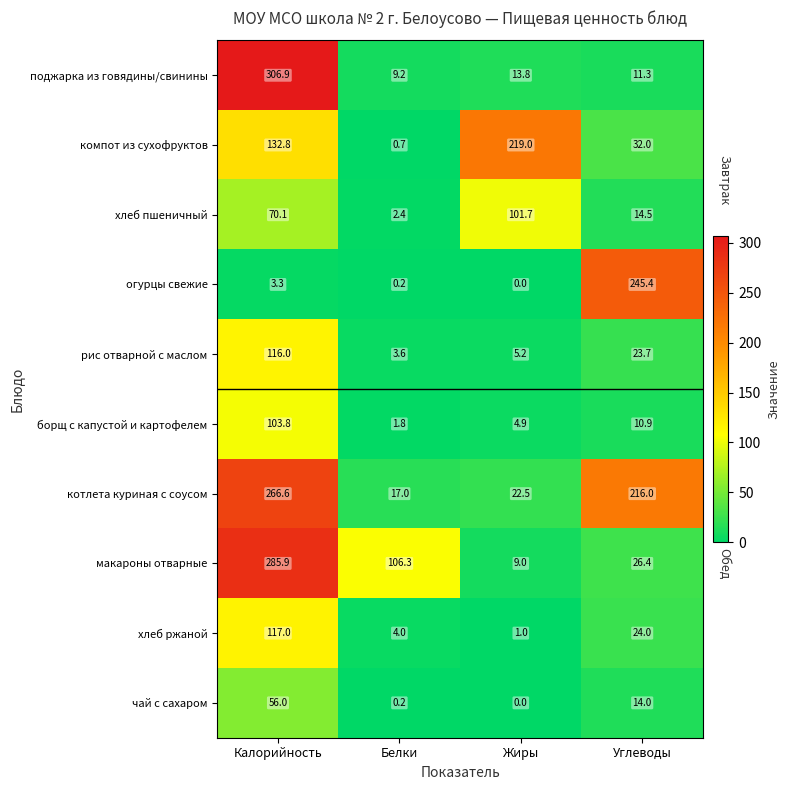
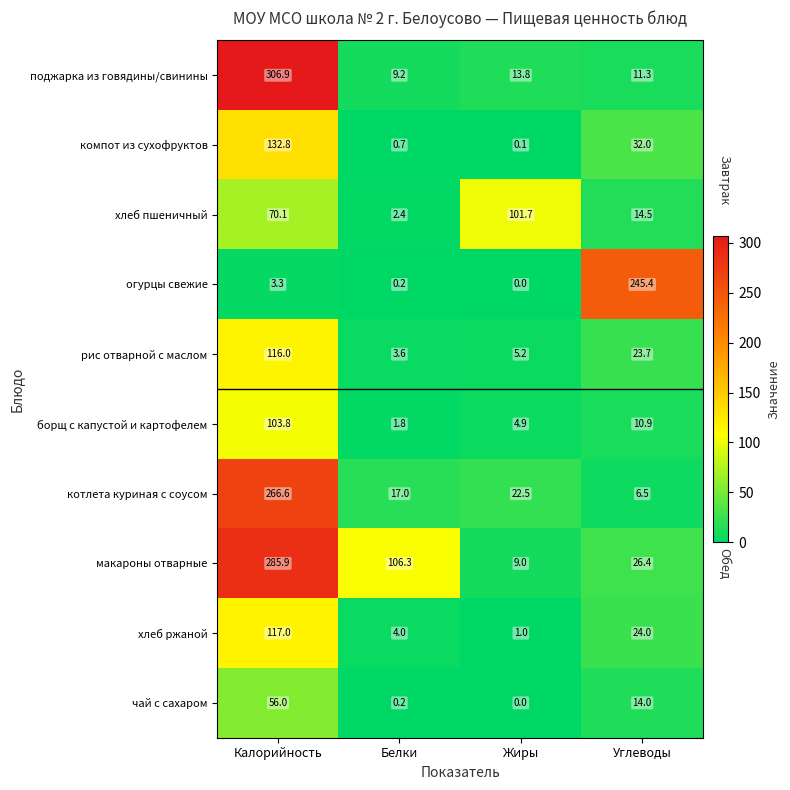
компот из сухофруктов, Жиры: 219.0 -> 0.1
котлета куриная с соусом, Углеводы: 216.0 -> 6.5
